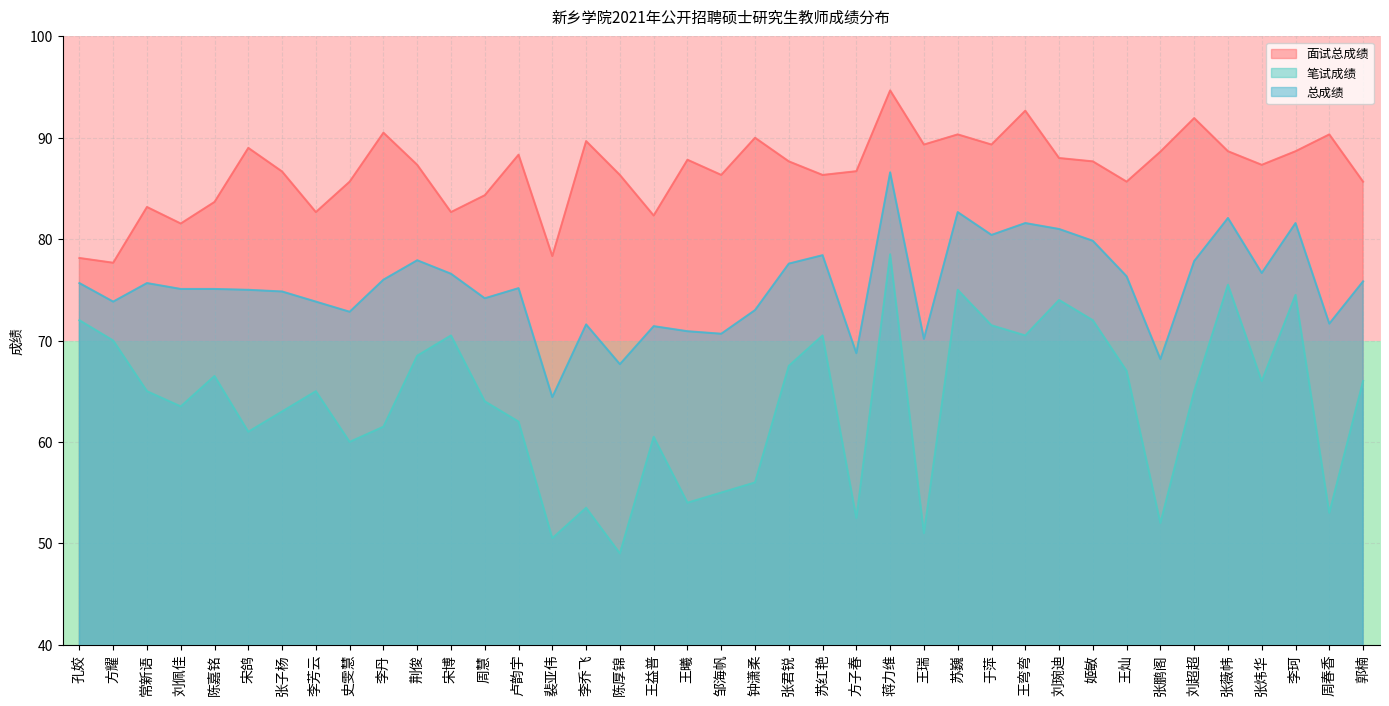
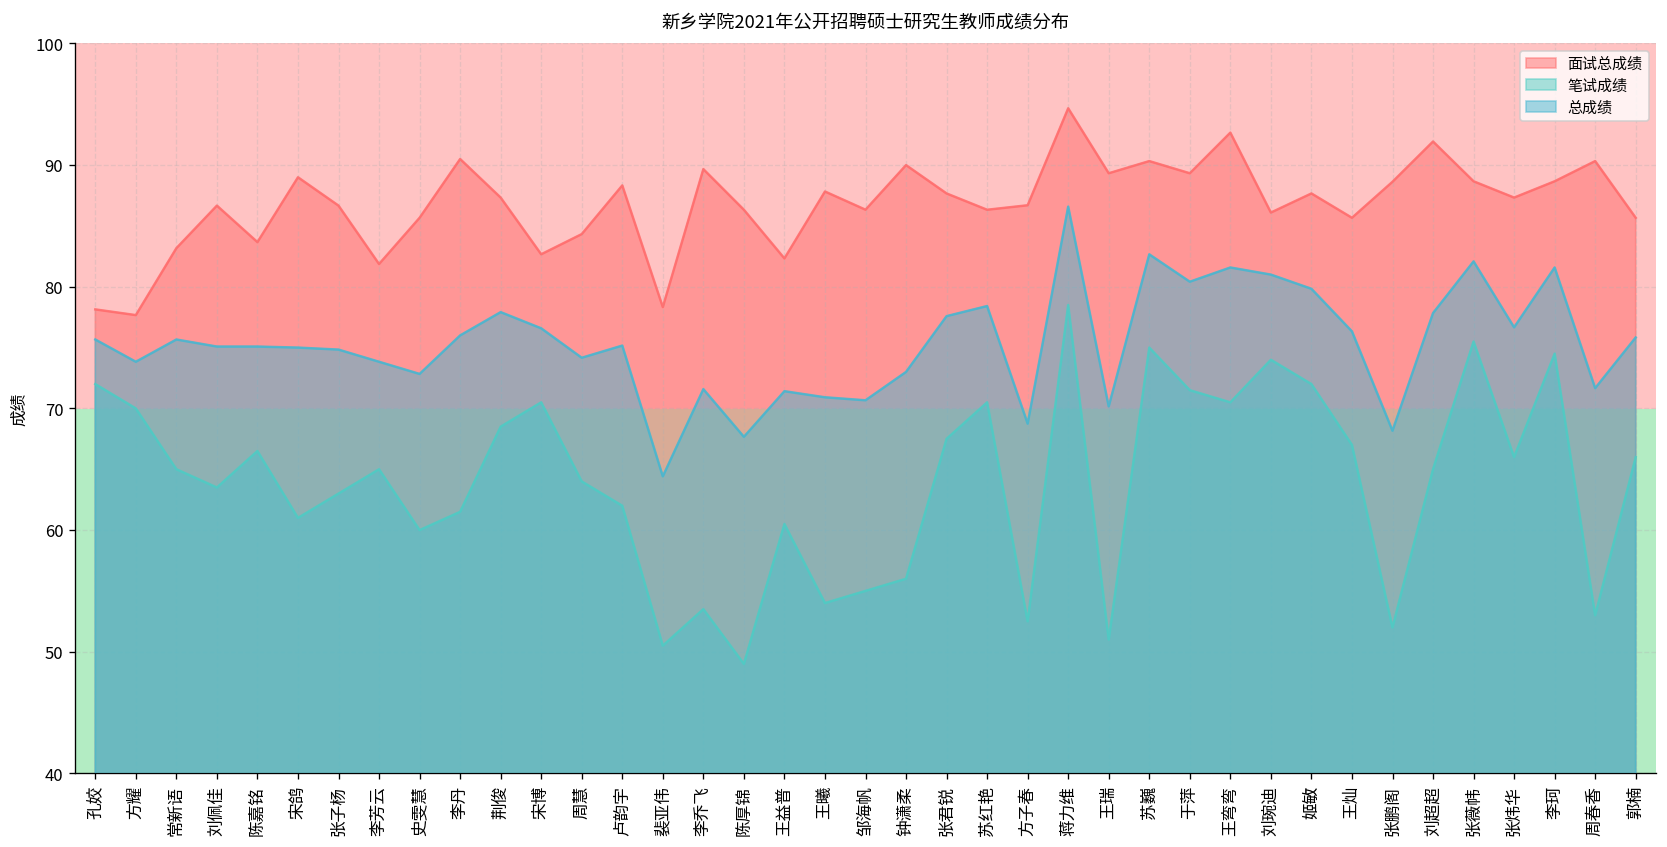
面试总成绩, 刘佩佳: 81.5 -> 86.7
面试总成绩, 李芳云: 82.7 -> 81.9
面试总成绩, 刘琬迪: 88.0 -> 86.1
